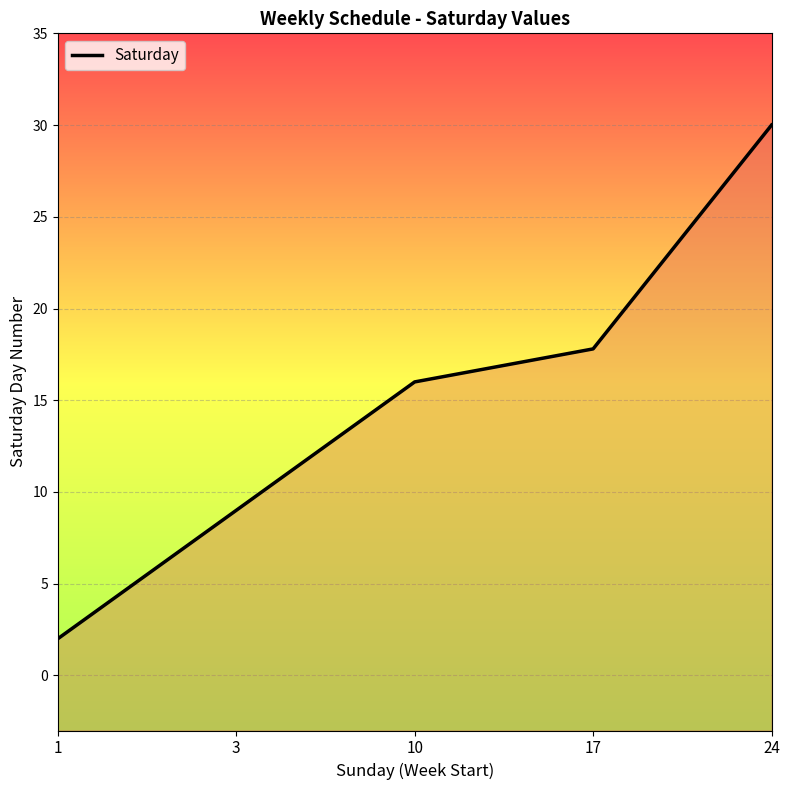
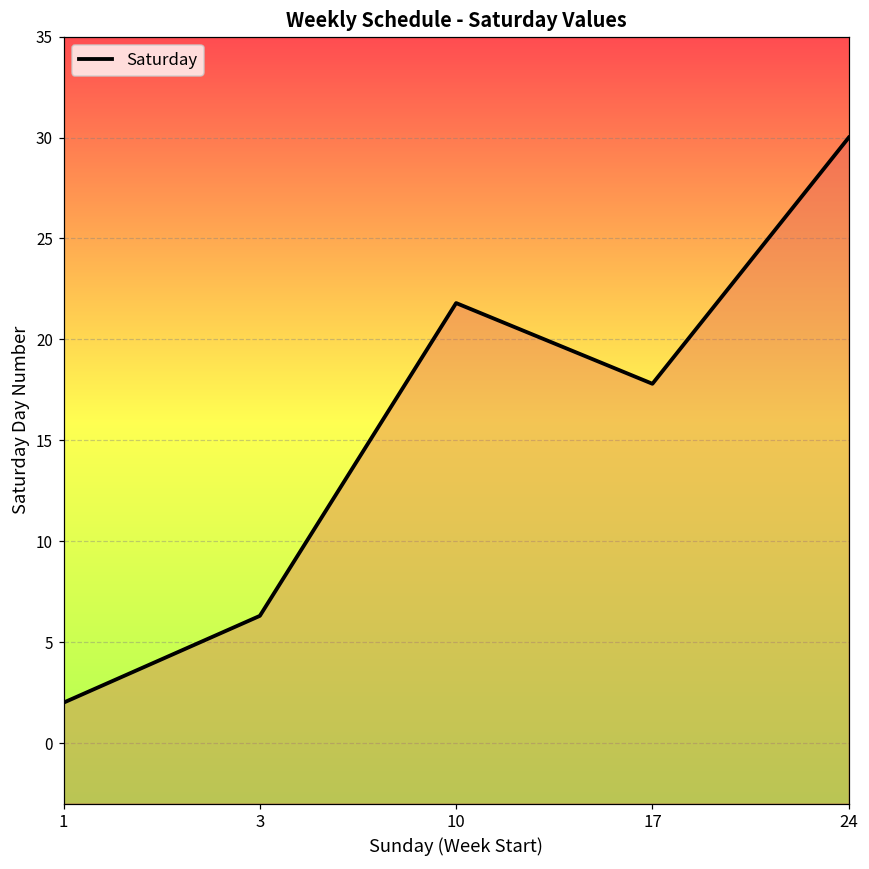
3: 9.0 -> 6.3
10: 16.0 -> 21.8
